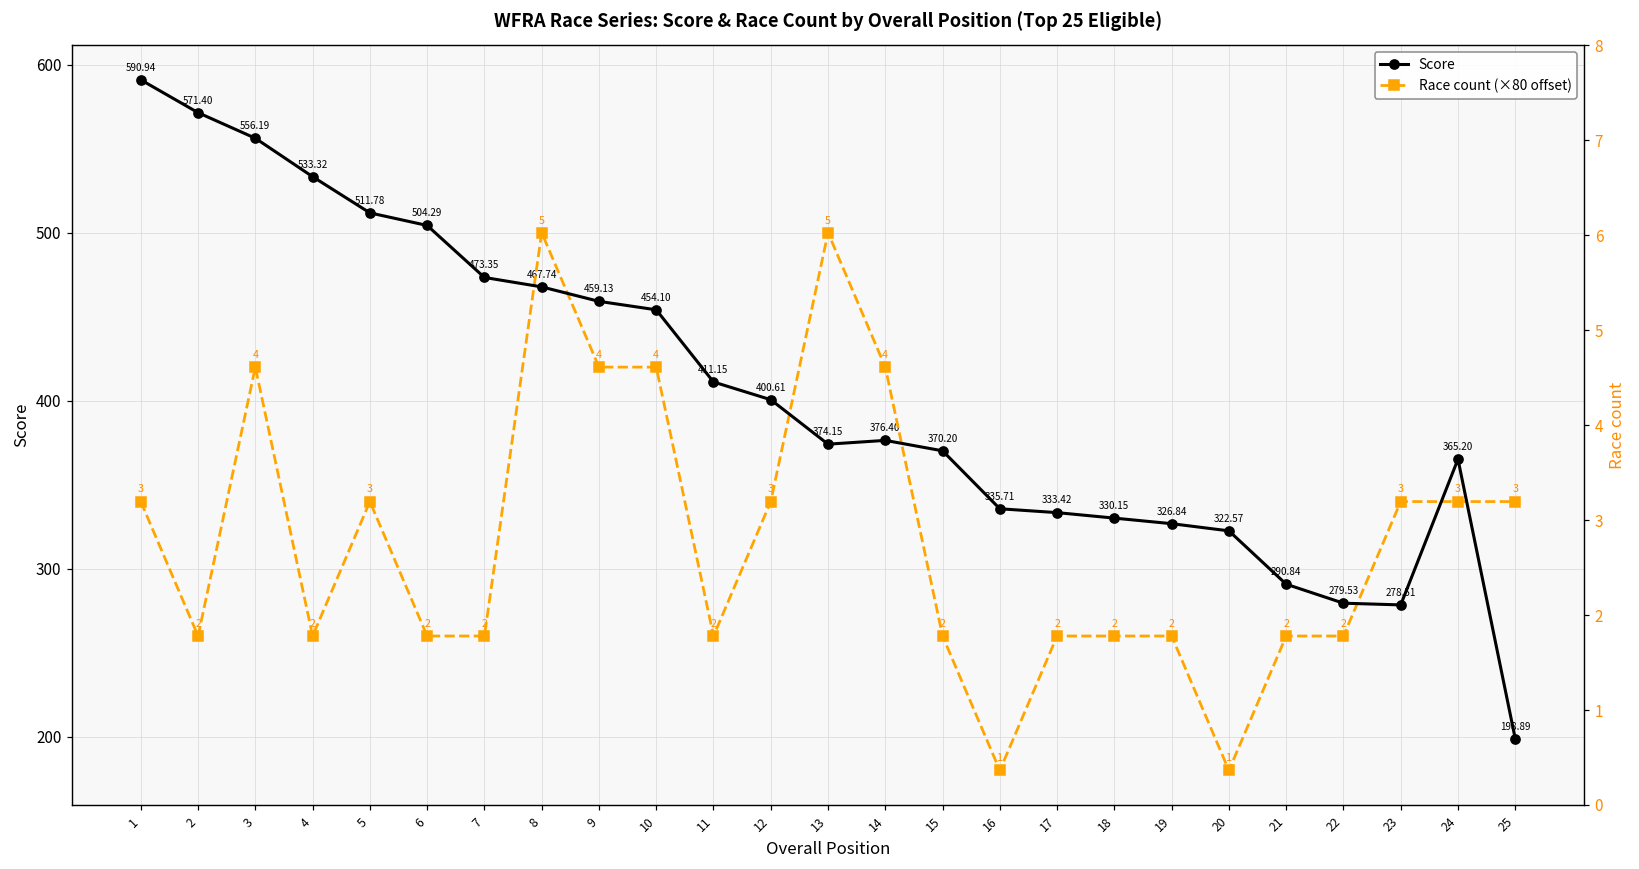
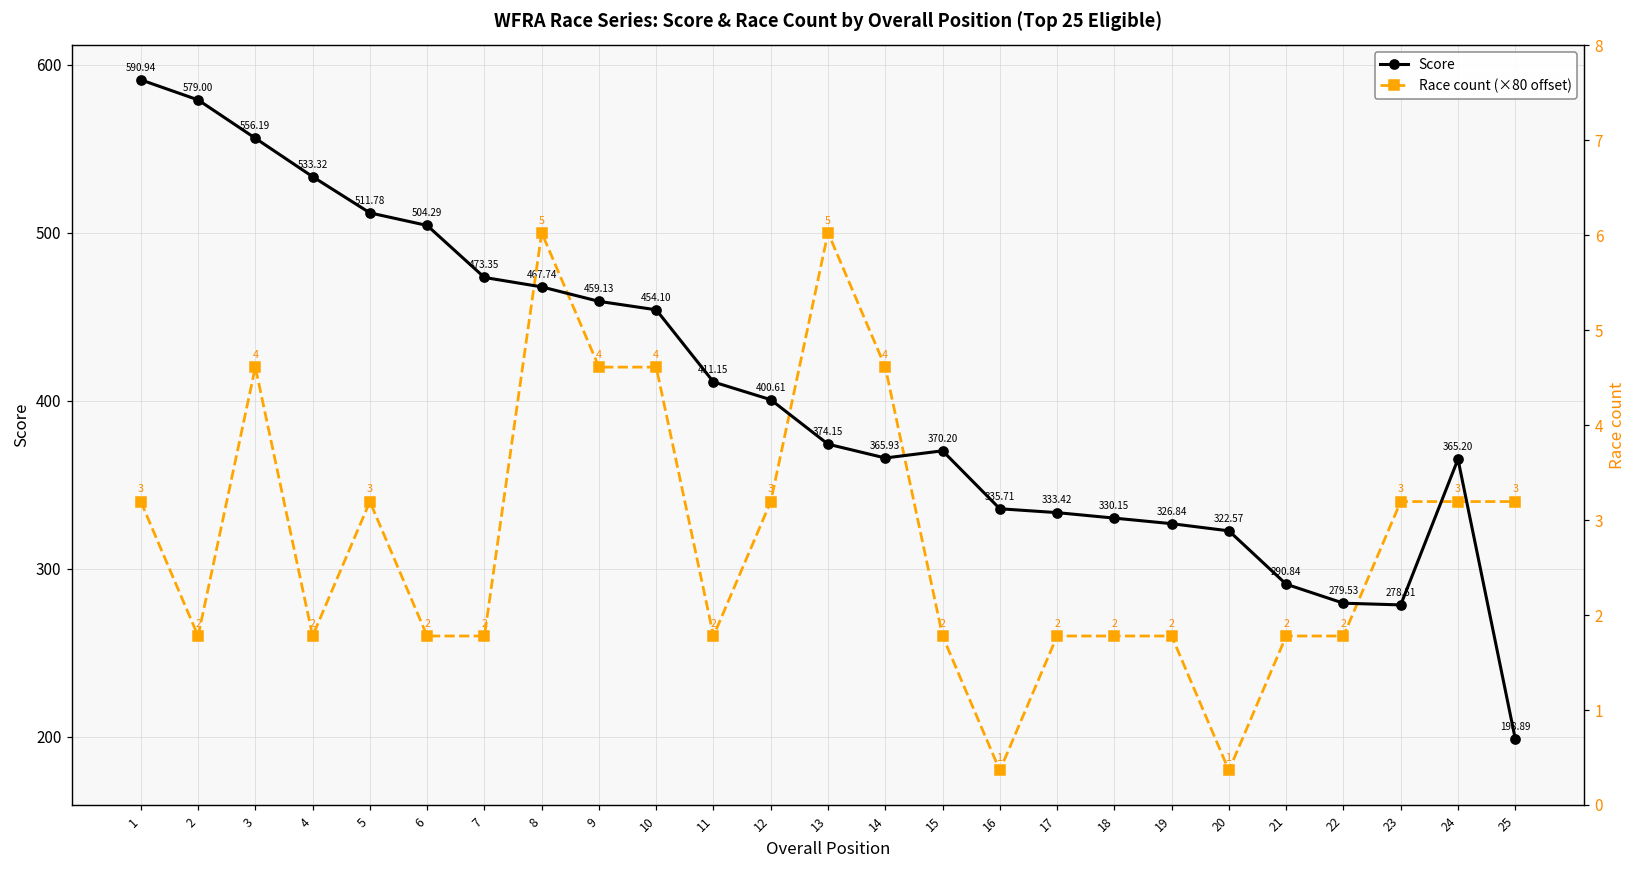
Score, 2: 571.40 -> 579.00
Score, 14: 376.40 -> 365.93
